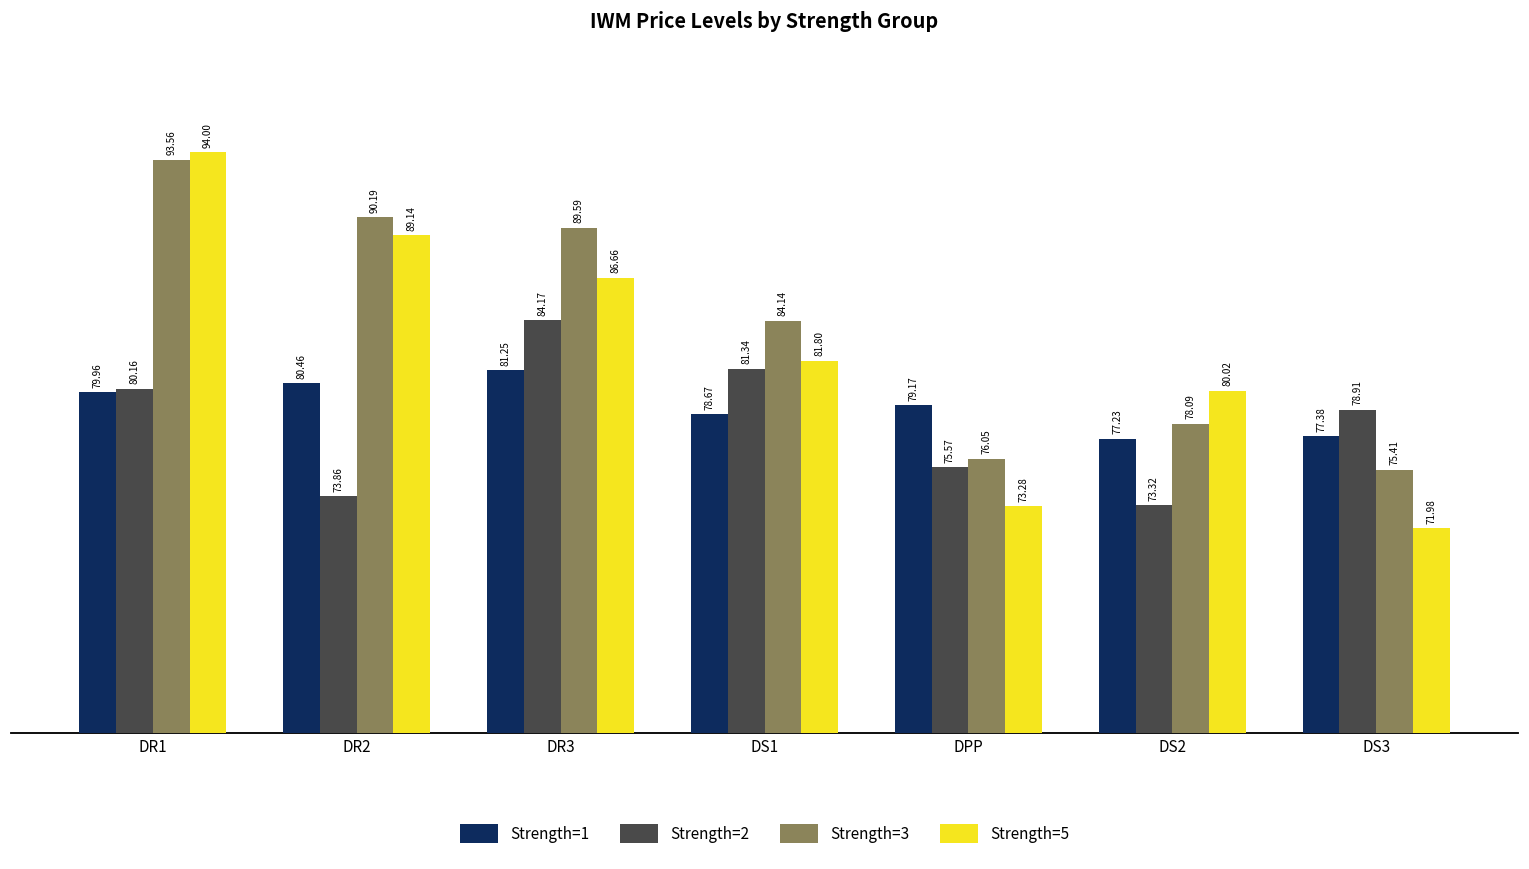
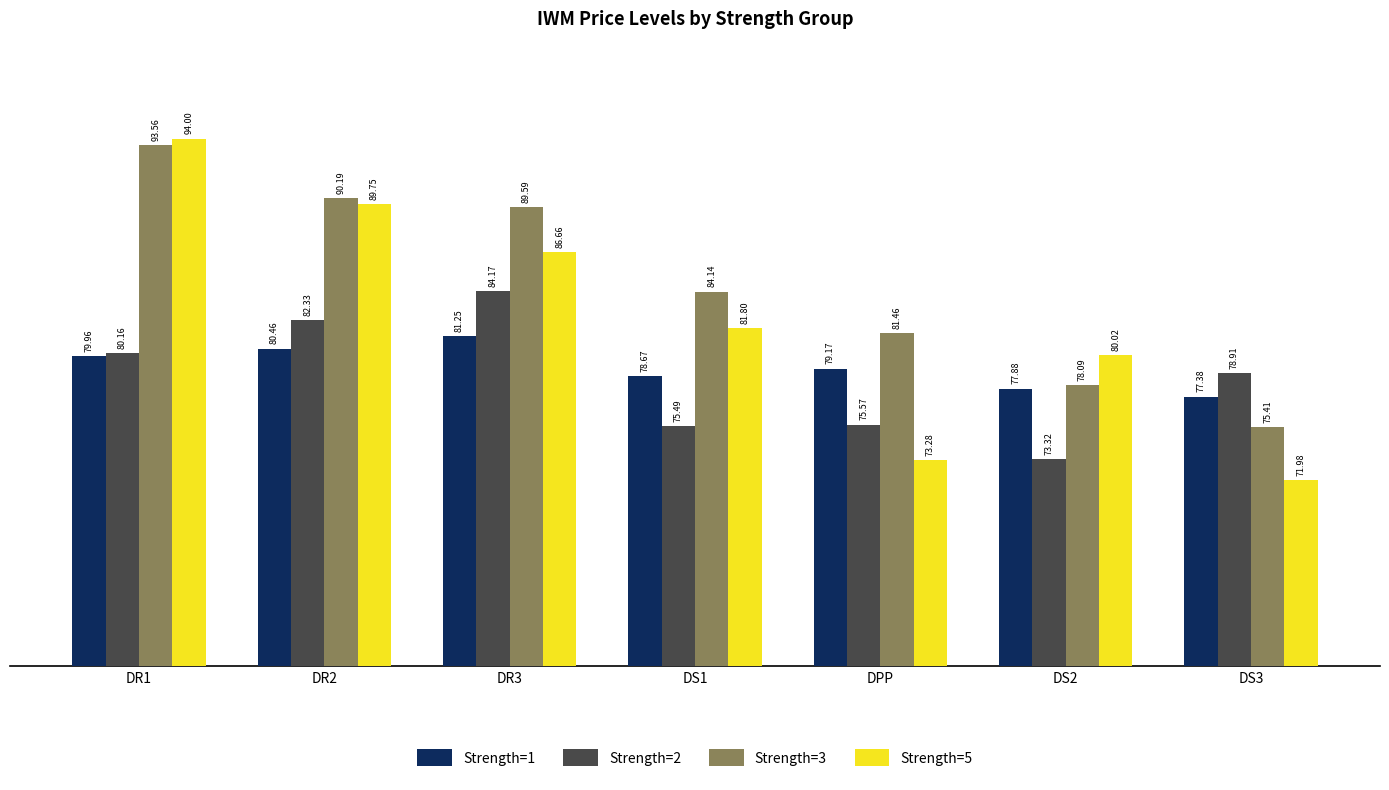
Strength=2, DR2: 73.86 -> 82.33
Strength=5, DR2: 89.14 -> 89.75
Strength=2, DS1: 81.34 -> 75.49
Strength=3, DPP: 76.05 -> 81.46
Strength=1, DS2: 77.23 -> 77.88
